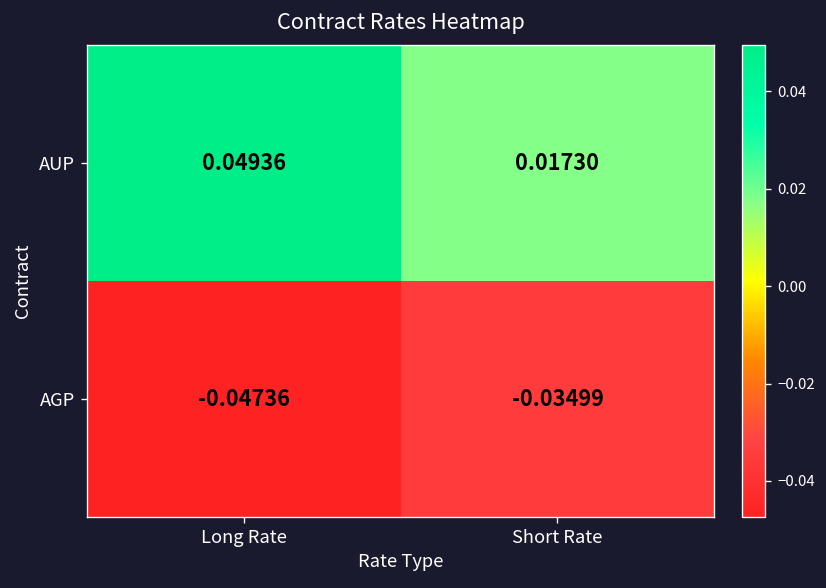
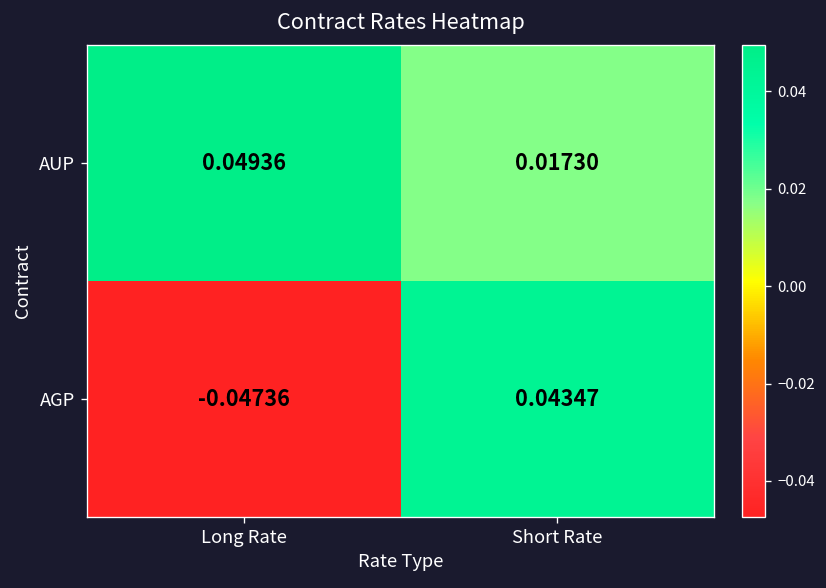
AGP, Short Rate: -0.03499 -> 0.04347
